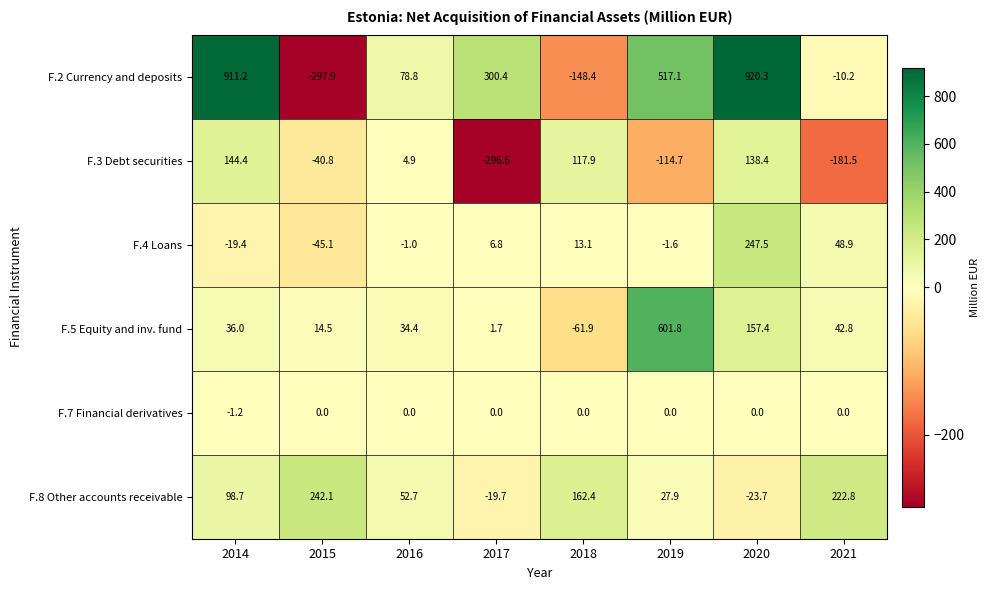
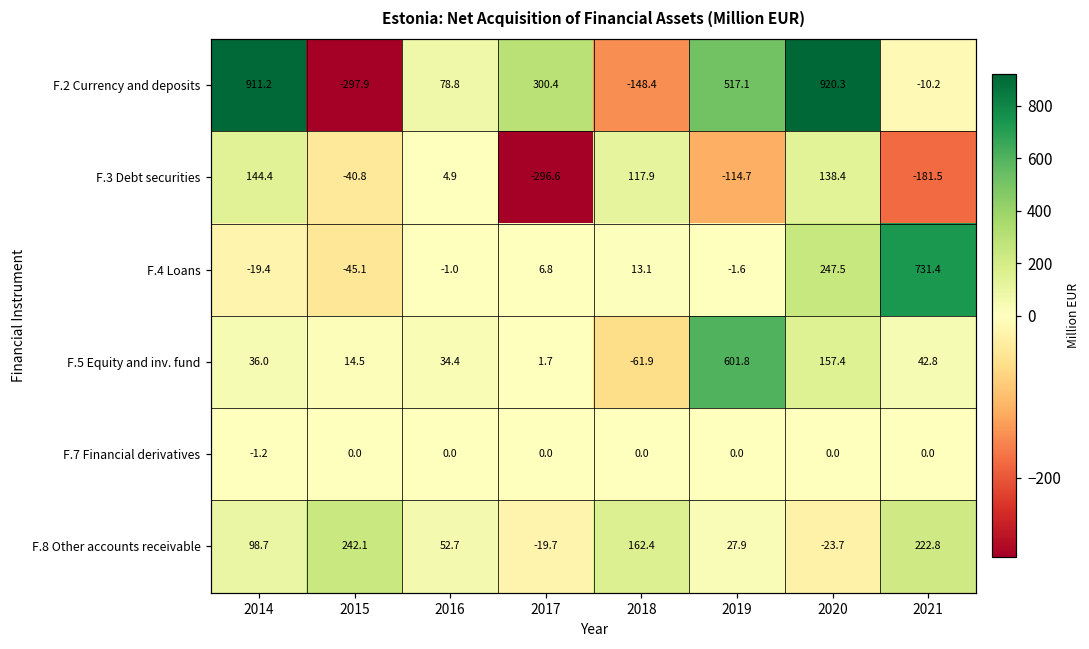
F.4 Loans, 2021: 48.9 -> 731.4
